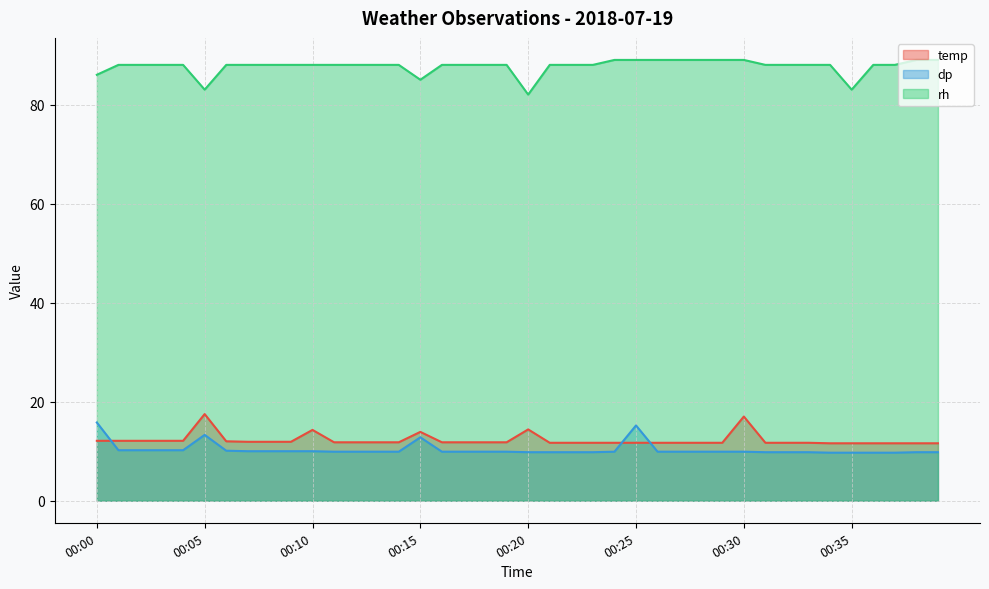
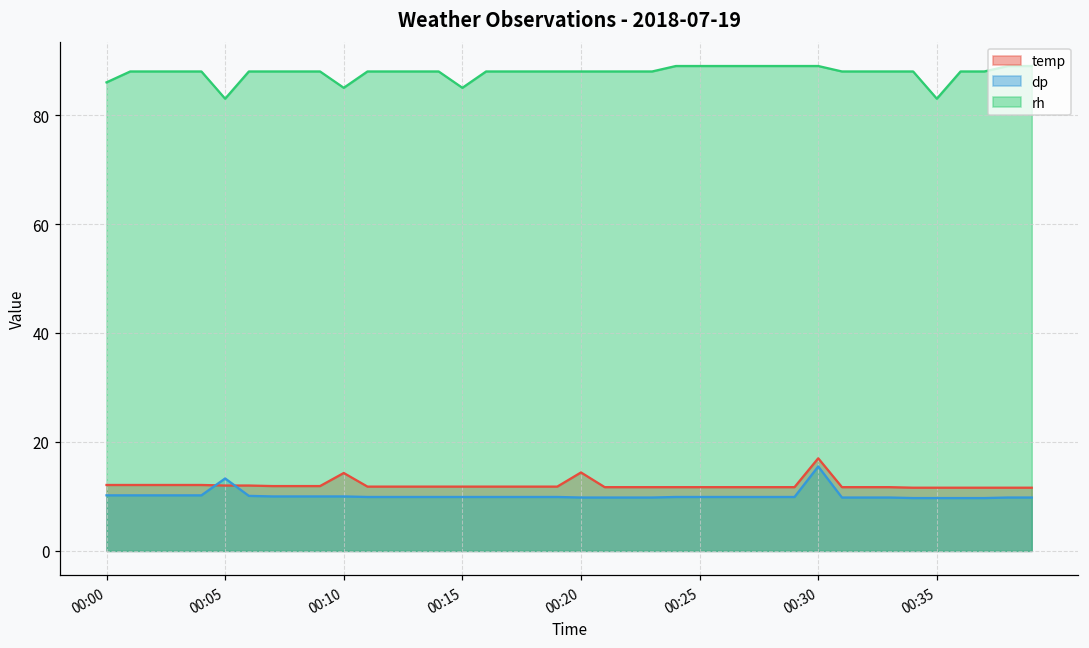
dp, 00:00: 16 -> 10
temp, 00:05: 18 -> 12
rh, 00:10: 88 -> 85
temp, 00:15: 14 -> 12
dp, 00:15: 13 -> 10
rh, 00:20: 82 -> 88
dp, 00:25: 15 -> 10
dp, 00:30: 10 -> 16
